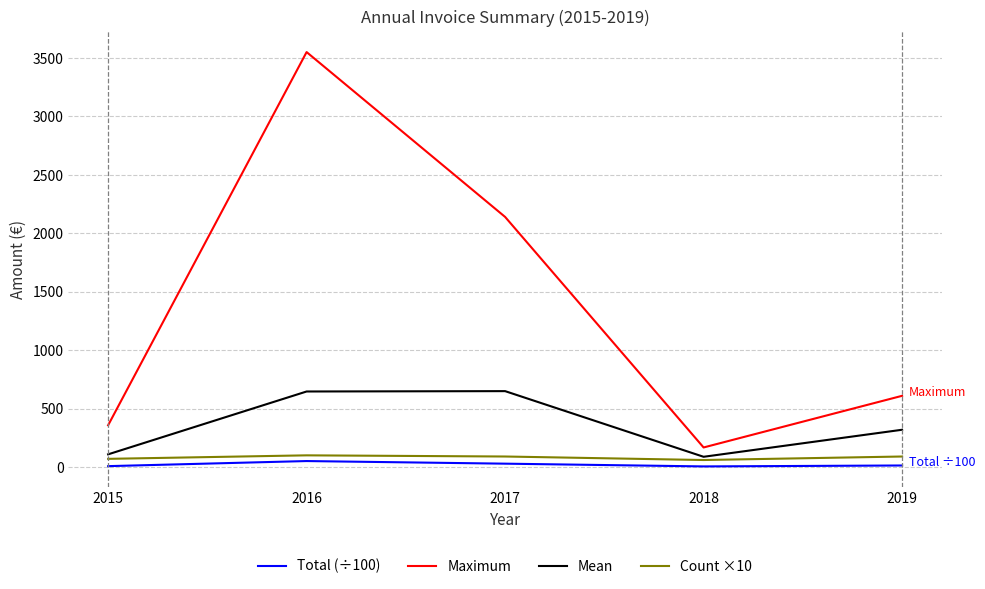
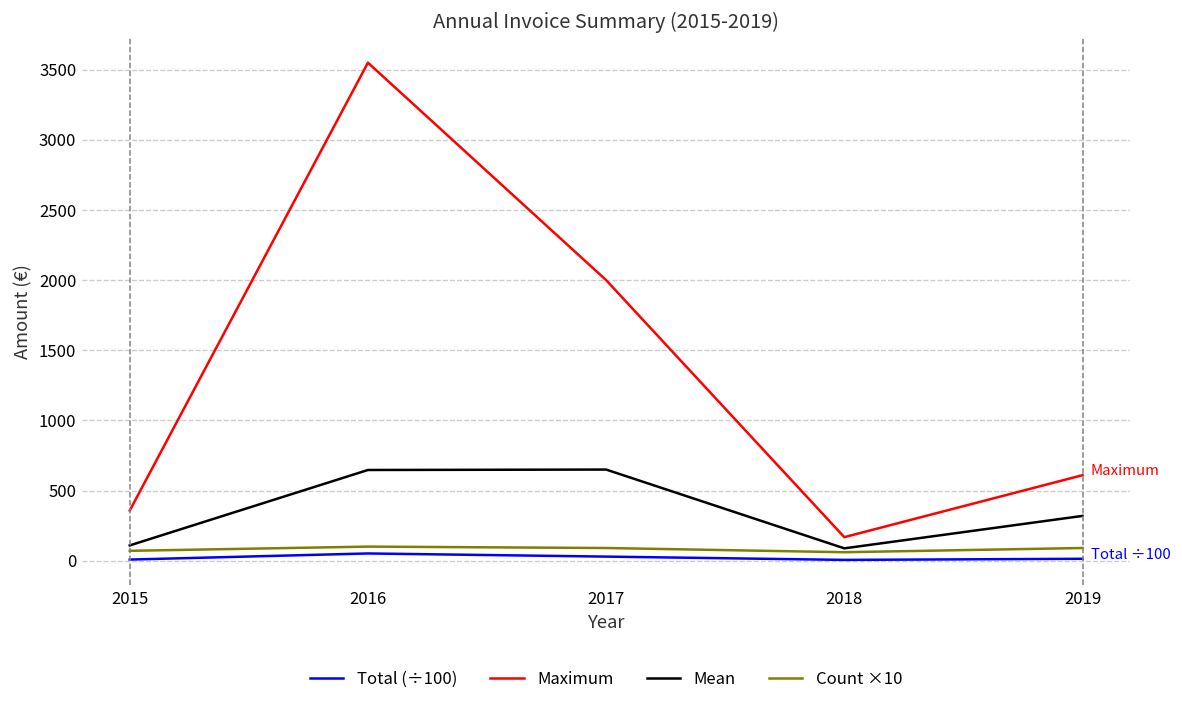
Maximum, 2017: 2140 -> 2000
